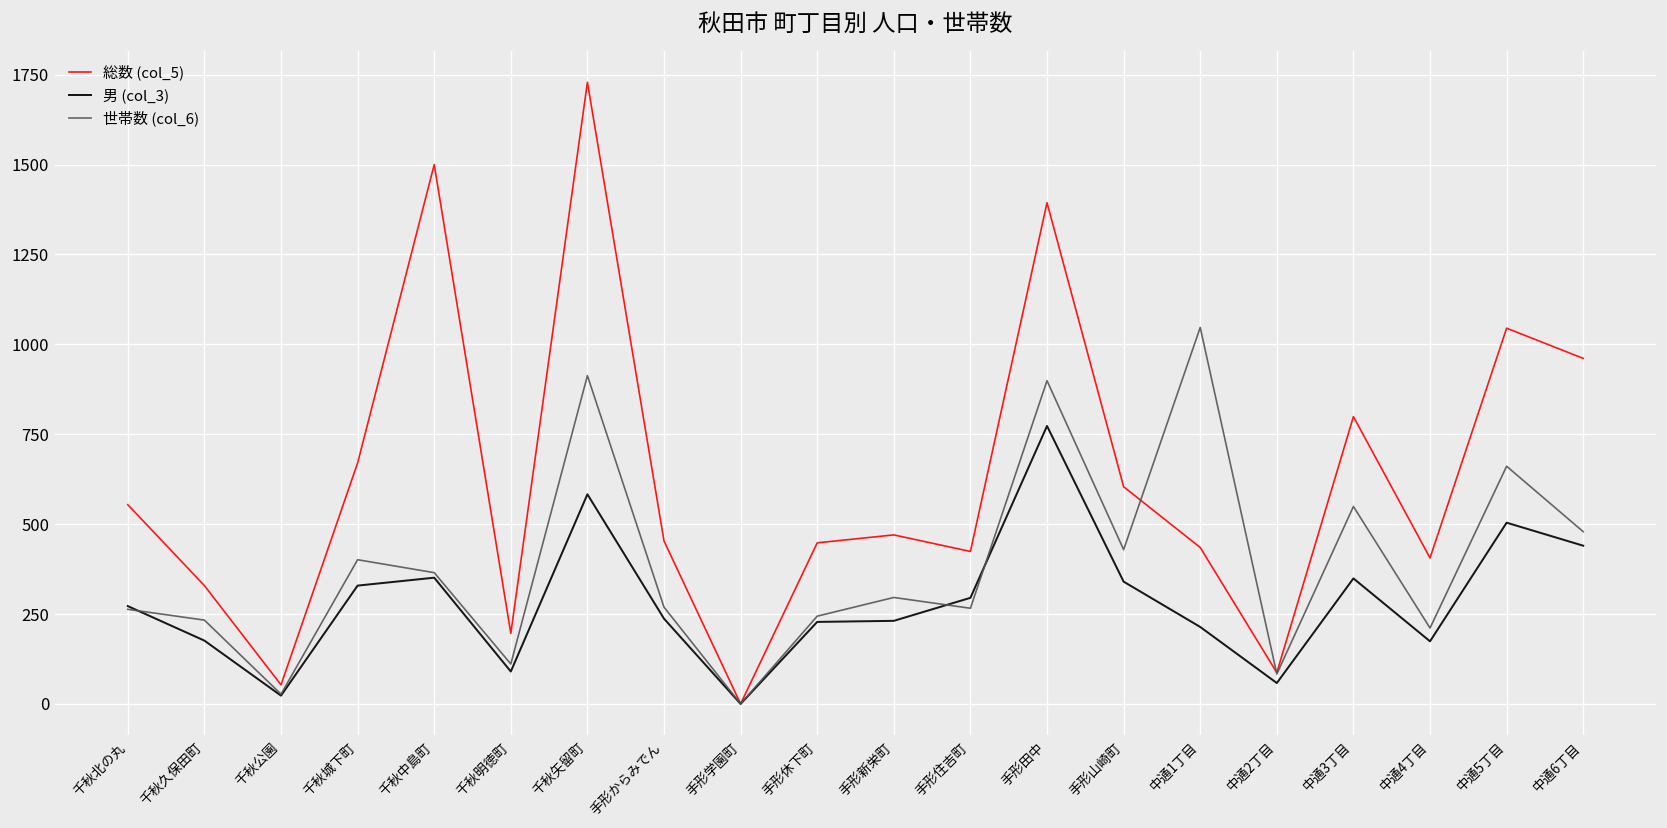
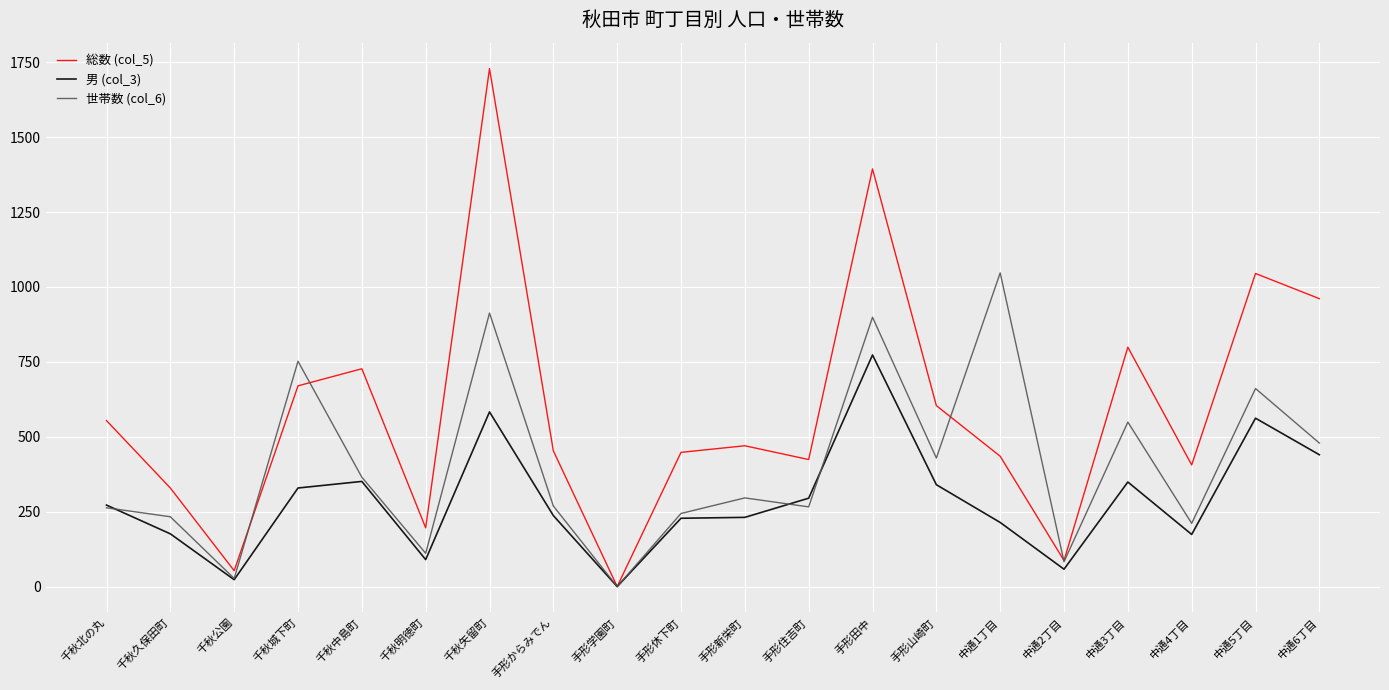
世帯数 (col_6), 千秋城下町: 400 -> 750
総数 (col_5), 千秋中島町: 1500 -> 730
男 (col_3), 中通5丁目: 500 -> 560
